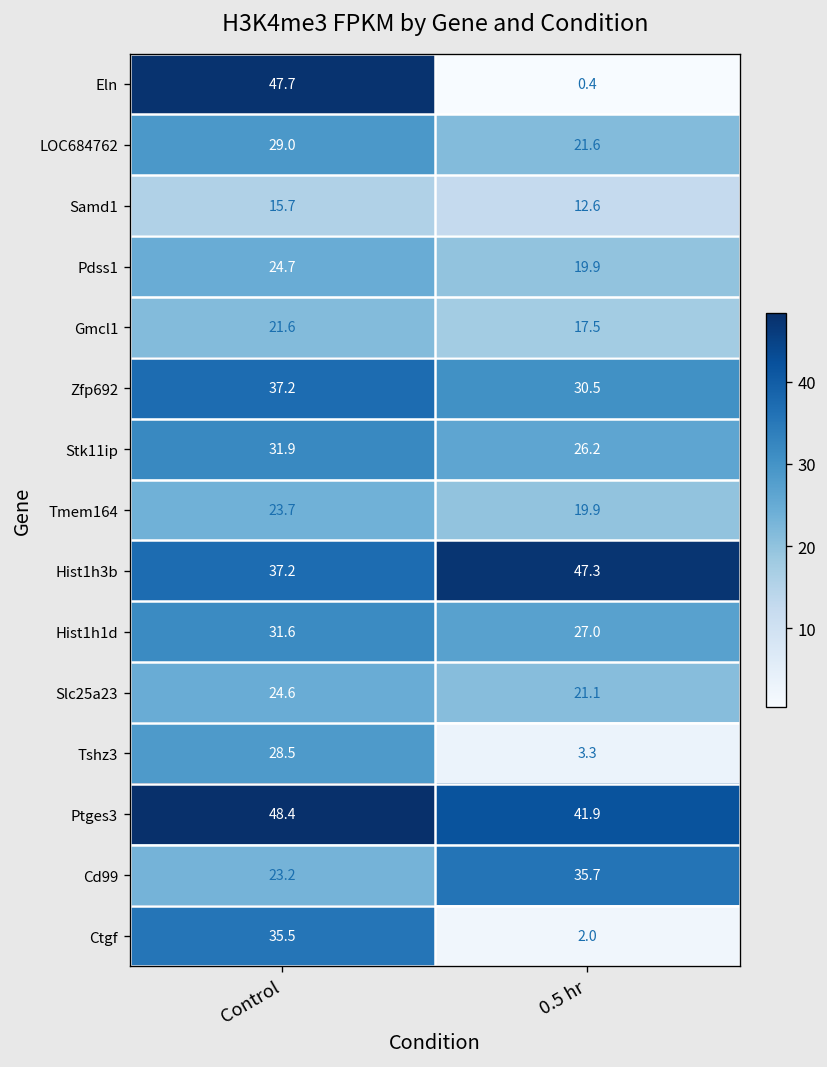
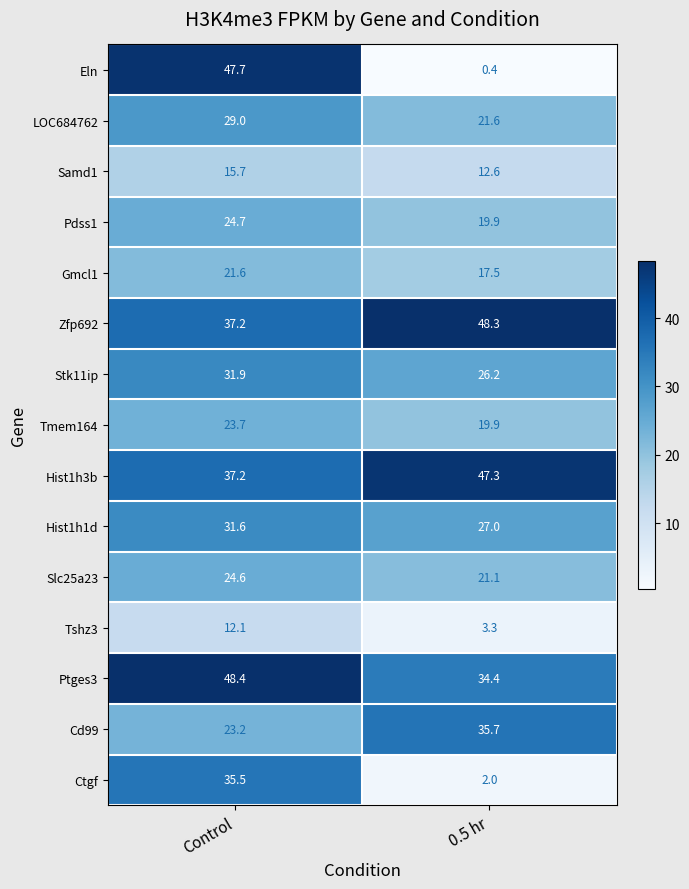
Zfp692, 0.5 hr: 30.5 -> 48.3
Tshz3, Control: 28.5 -> 12.1
Ptges3, 0.5 hr: 41.9 -> 34.4
